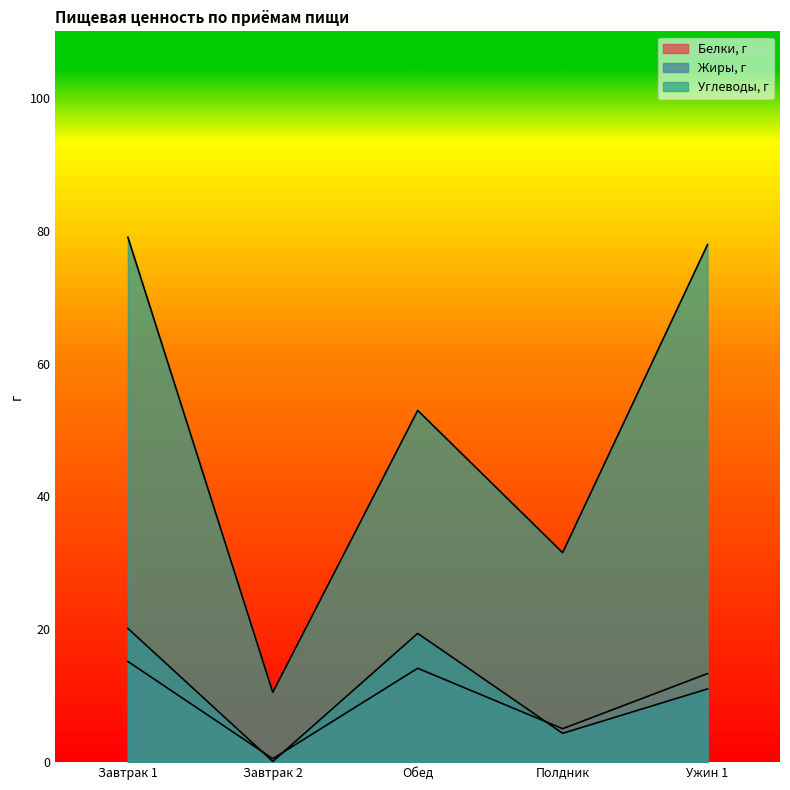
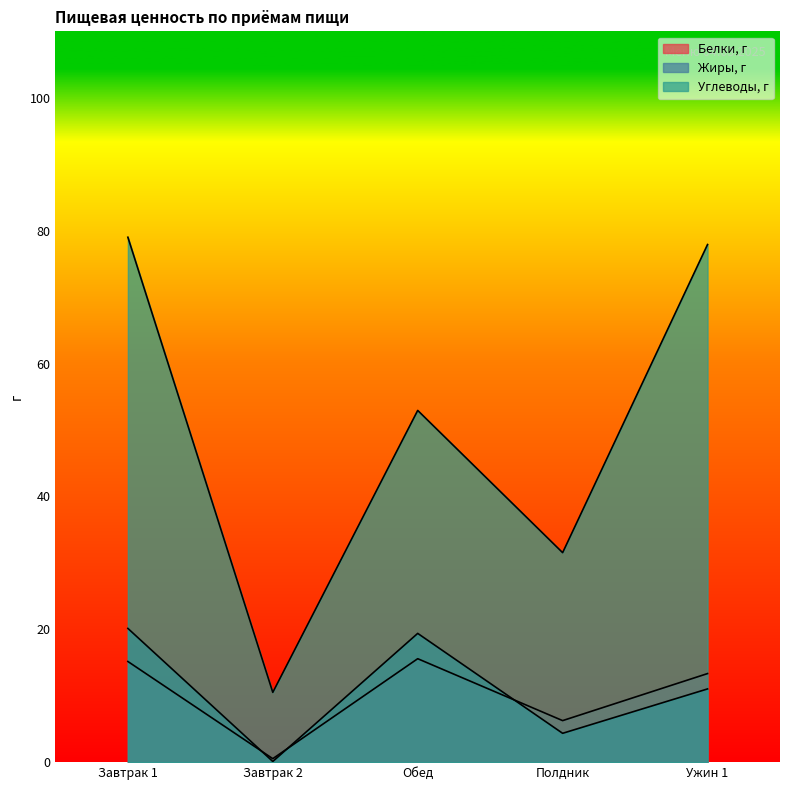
Белки, г, Обед: 14 -> 16
Белки, г, Полдник: 5 -> 6
